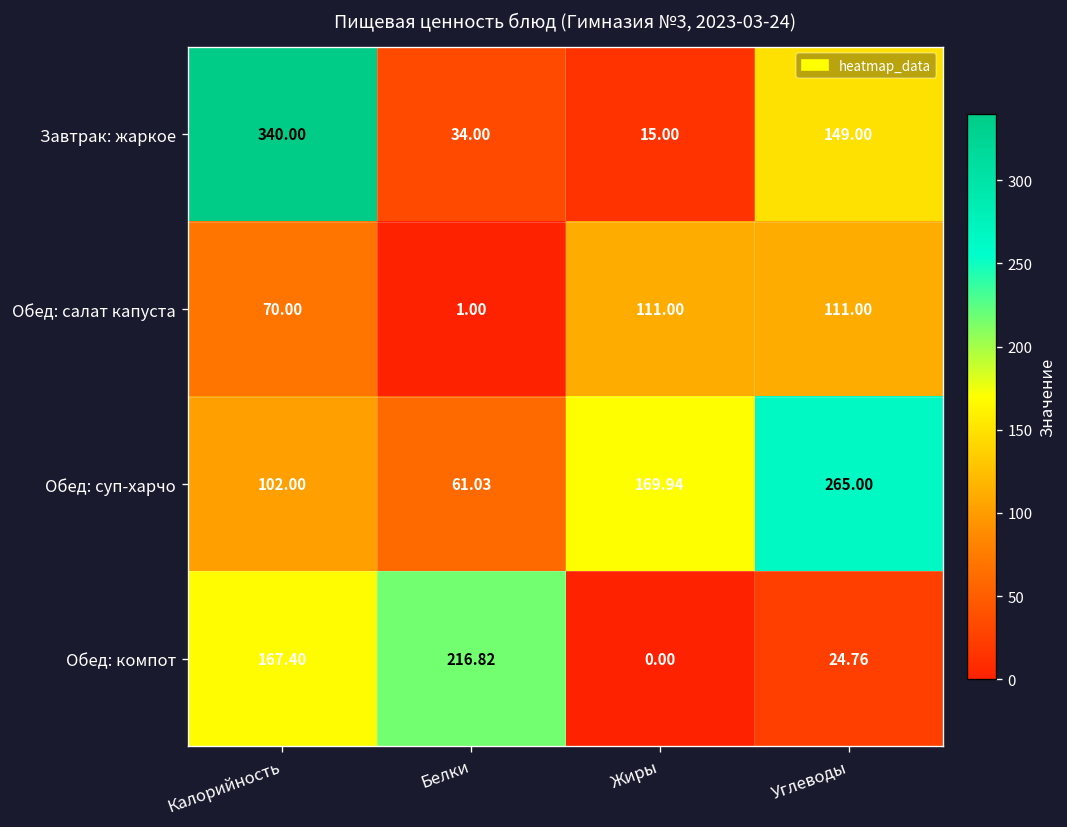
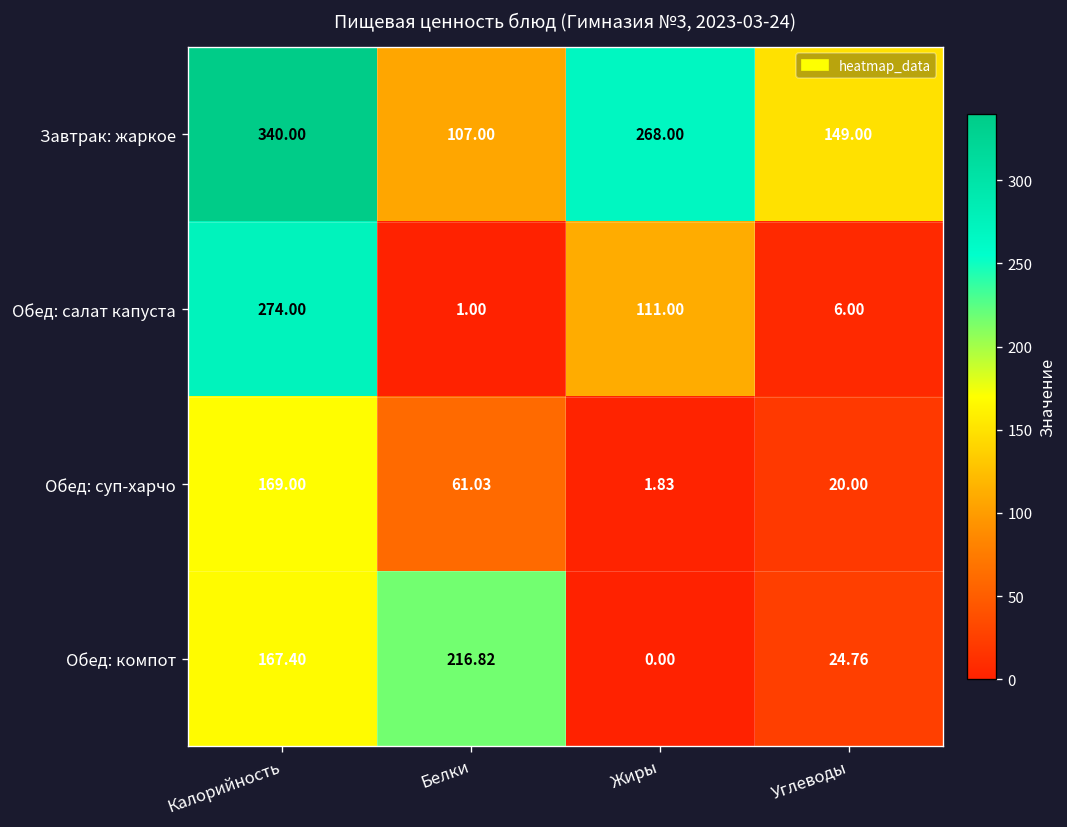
Завтрак: жаркое, Белки: 34.00 -> 107.00
Завтрак: жаркое, Жиры: 15.00 -> 268.00
Обед: салат капуста, Калорийность: 70.00 -> 274.00
Обед: салат капуста, Углеводы: 111.00 -> 6.00
Обед: суп-харчо, Калорийность: 102.00 -> 169.00
Обед: суп-харчо, Жиры: 169.94 -> 1.83
Обед: суп-харчо, Углеводы: 265.00 -> 20.00
